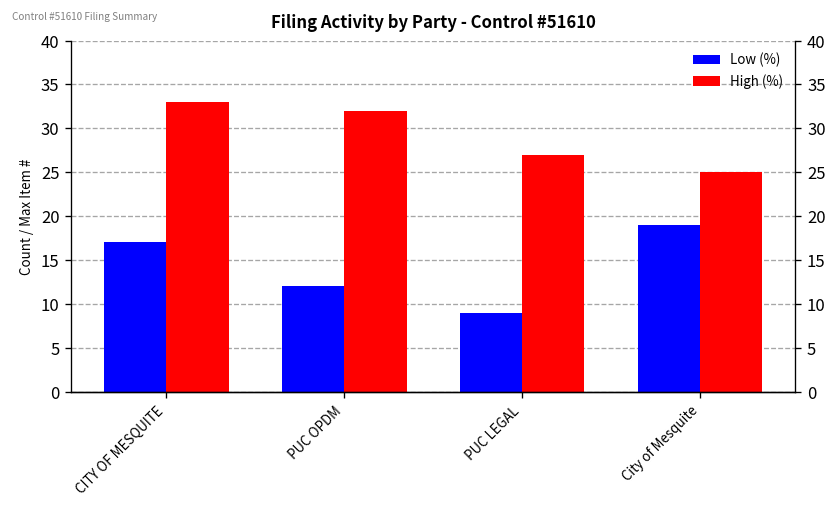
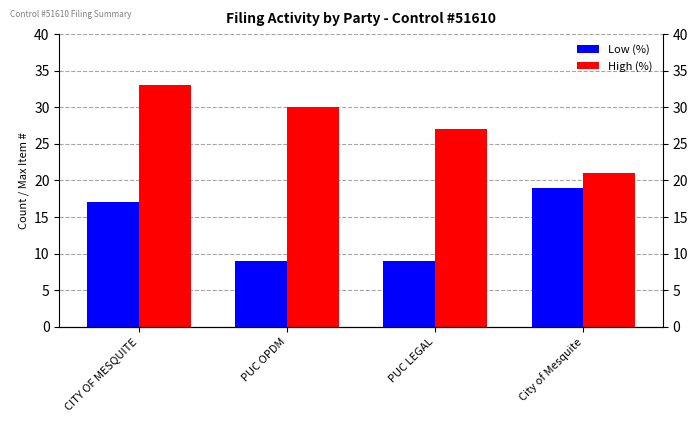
Low (%), PUC OPDM: 12 -> 9
High (%), PUC OPDM: 32 -> 30
High (%), City of Mesquite: 25 -> 21
